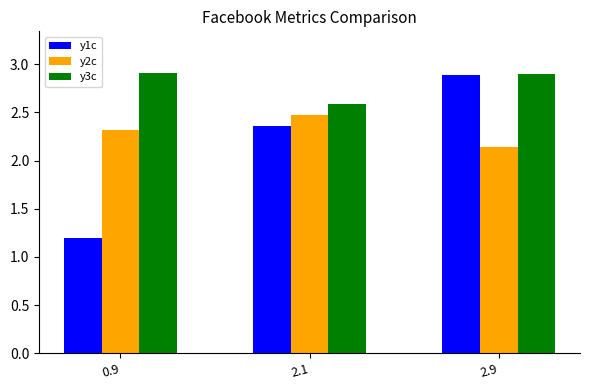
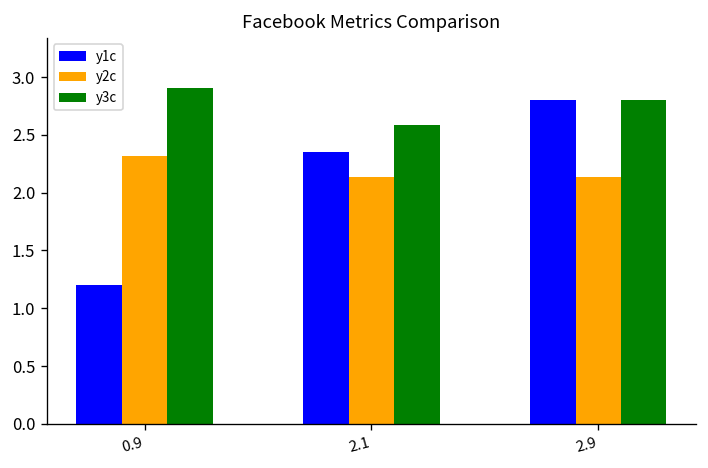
y2c, 2.1: 2.5 -> 2.1
y1c, 2.9: 2.9 -> 2.8
y3c, 2.9: 2.9 -> 2.8
